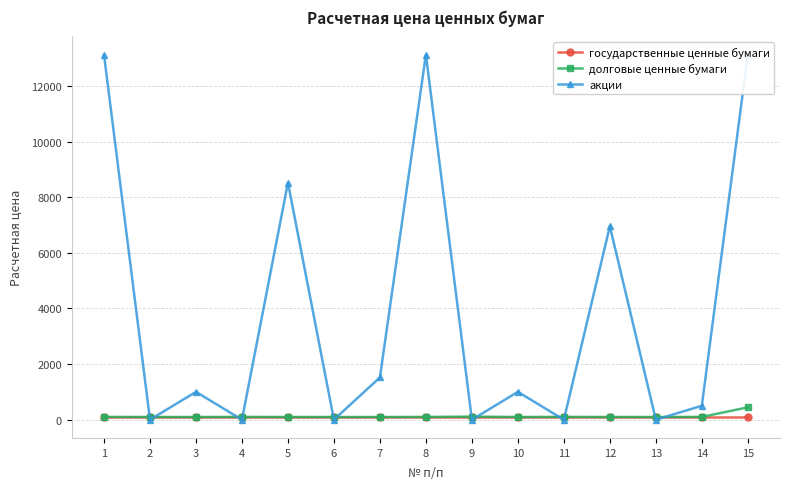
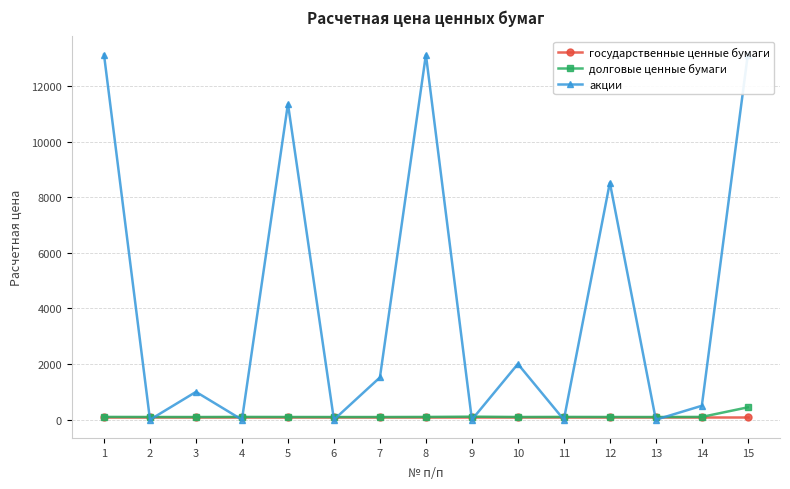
акции, 5: 8500 -> 11400
акции, 10: 1000 -> 2000
акции, 12: 7000 -> 8500
